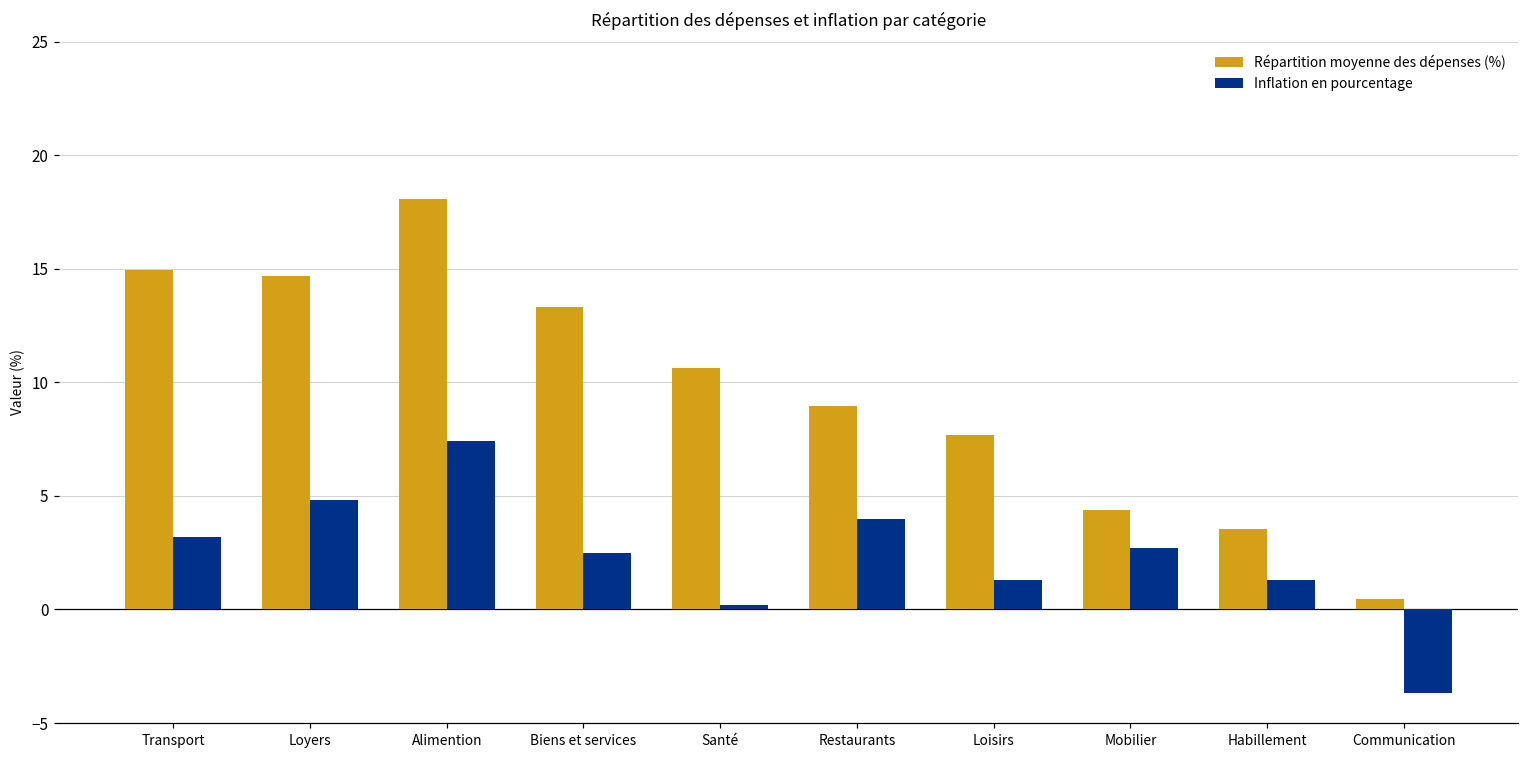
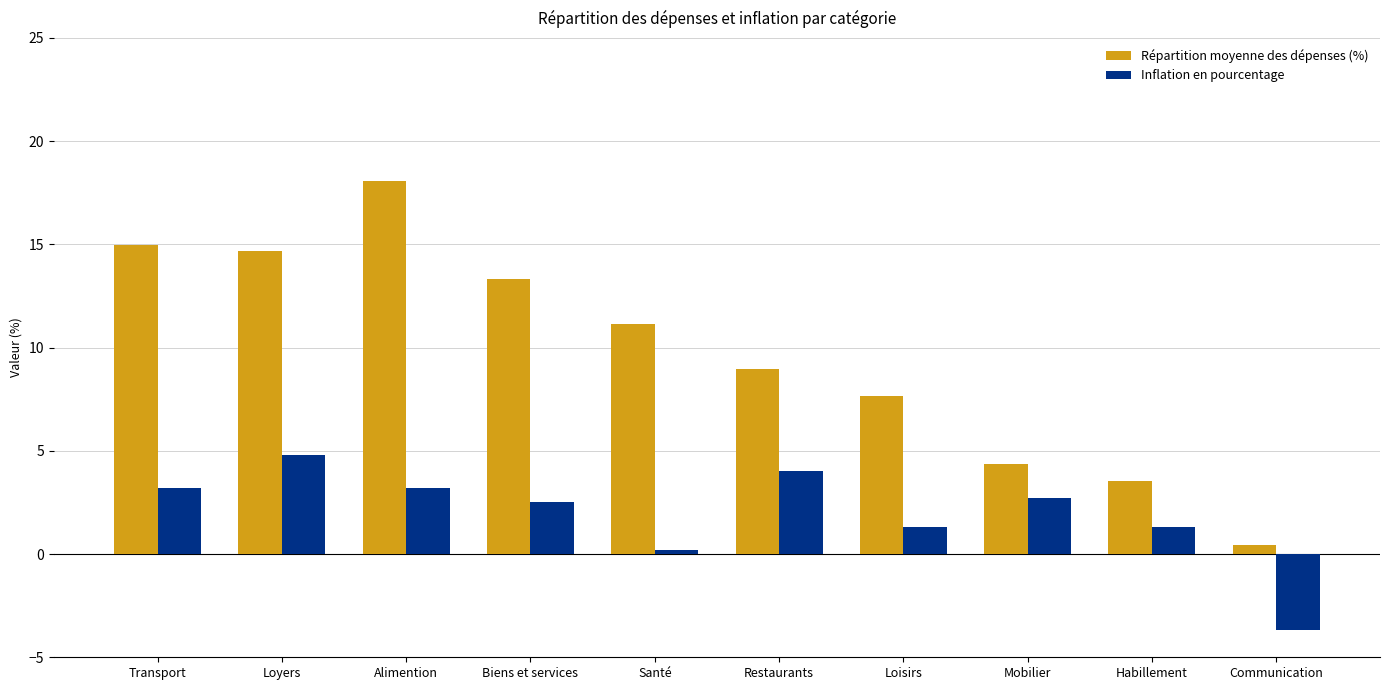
Inflation en pourcentage, Alimention: 7.4 -> 3.2
Répartition moyenne des dépenses (%), Santé: 10.6 -> 11.1
